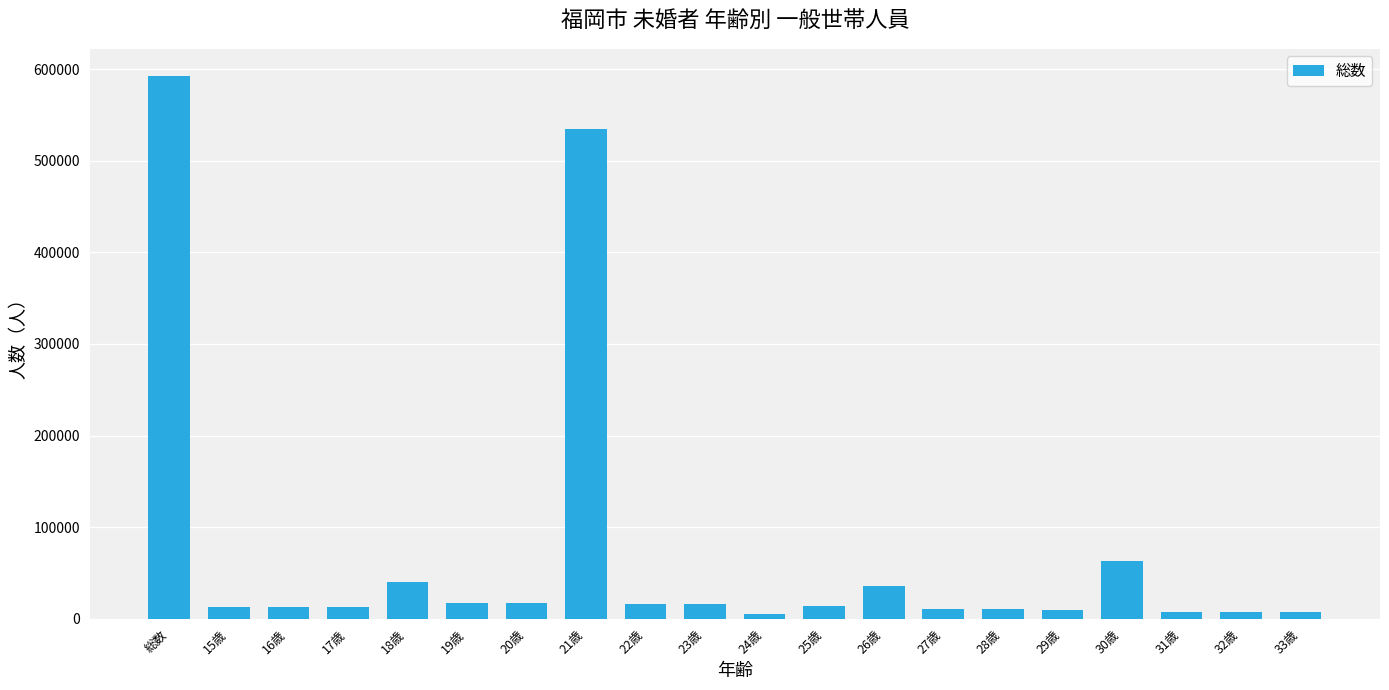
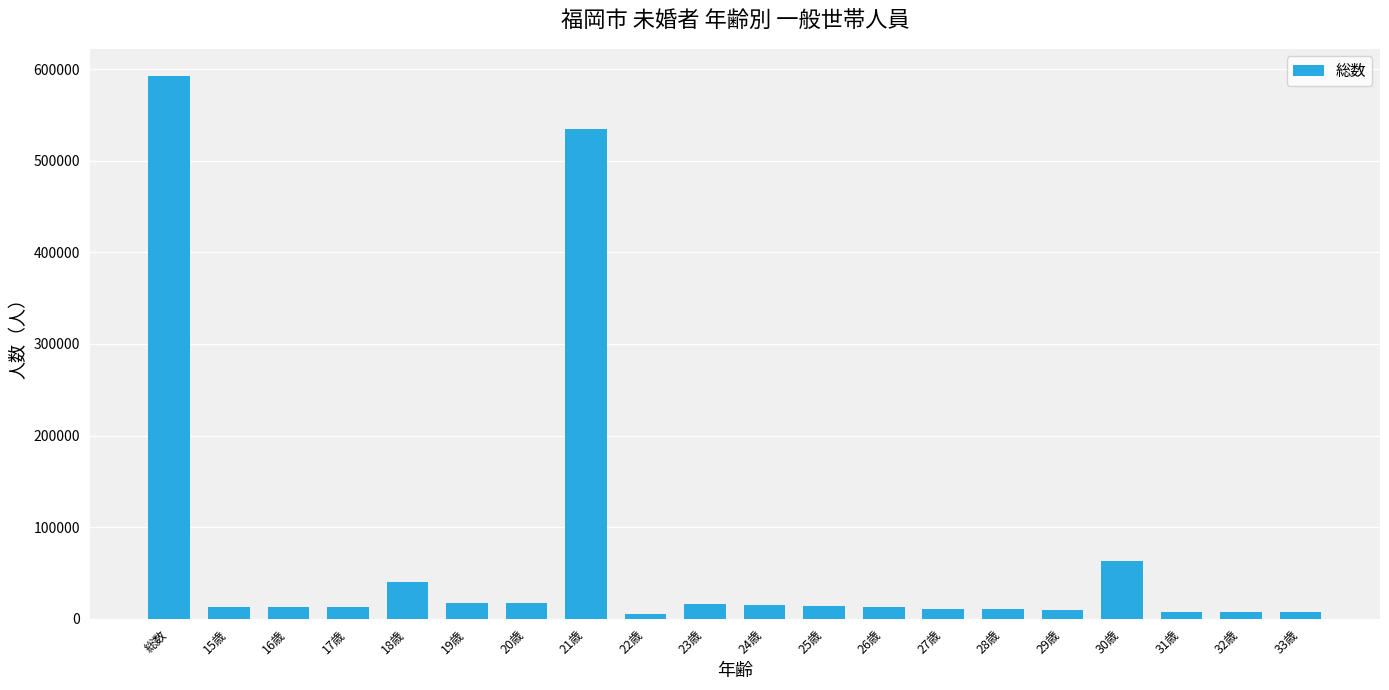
22歳: 20000 -> 10000
24歳: 0 -> 10000
26歳: 40000 -> 10000
